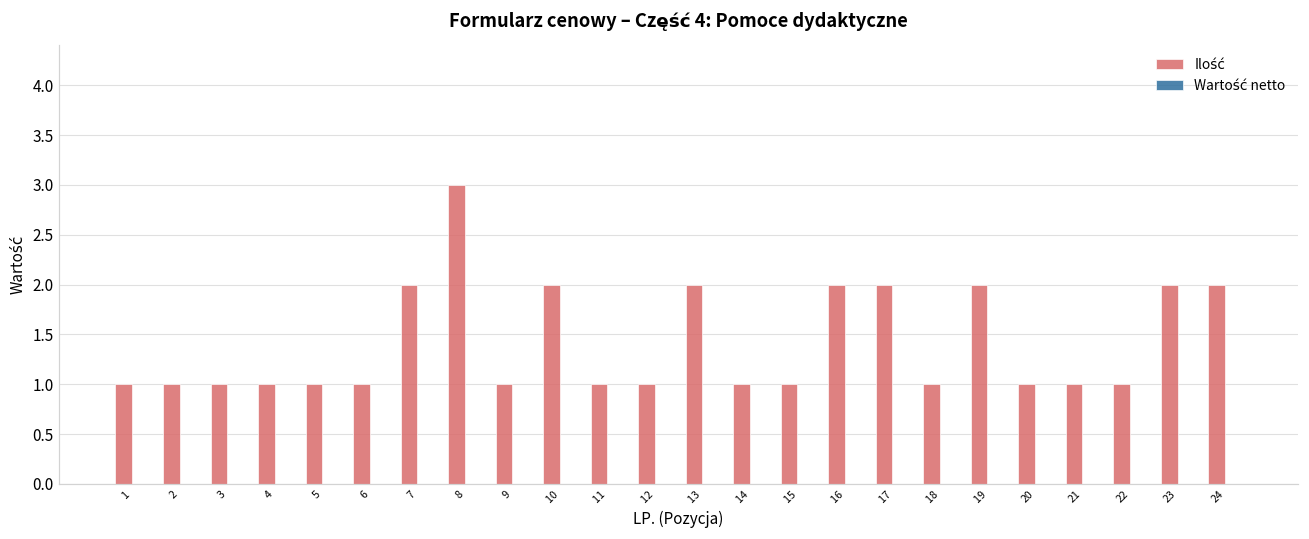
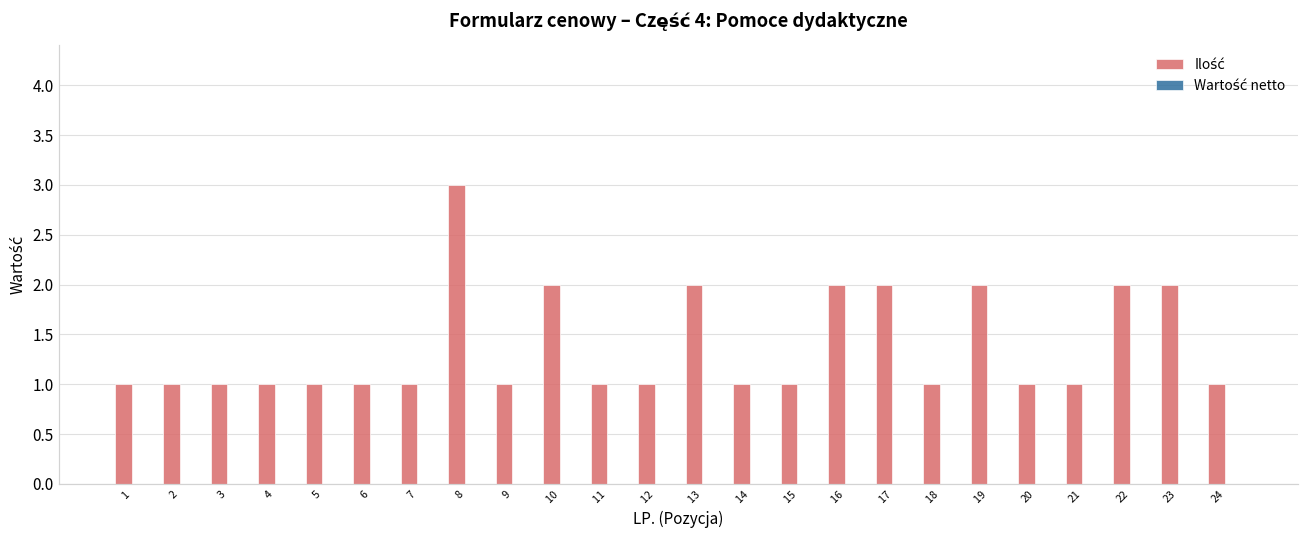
Ilość, 7: 2 -> 1
Ilość, 22: 1 -> 2
Ilość, 24: 2 -> 1
